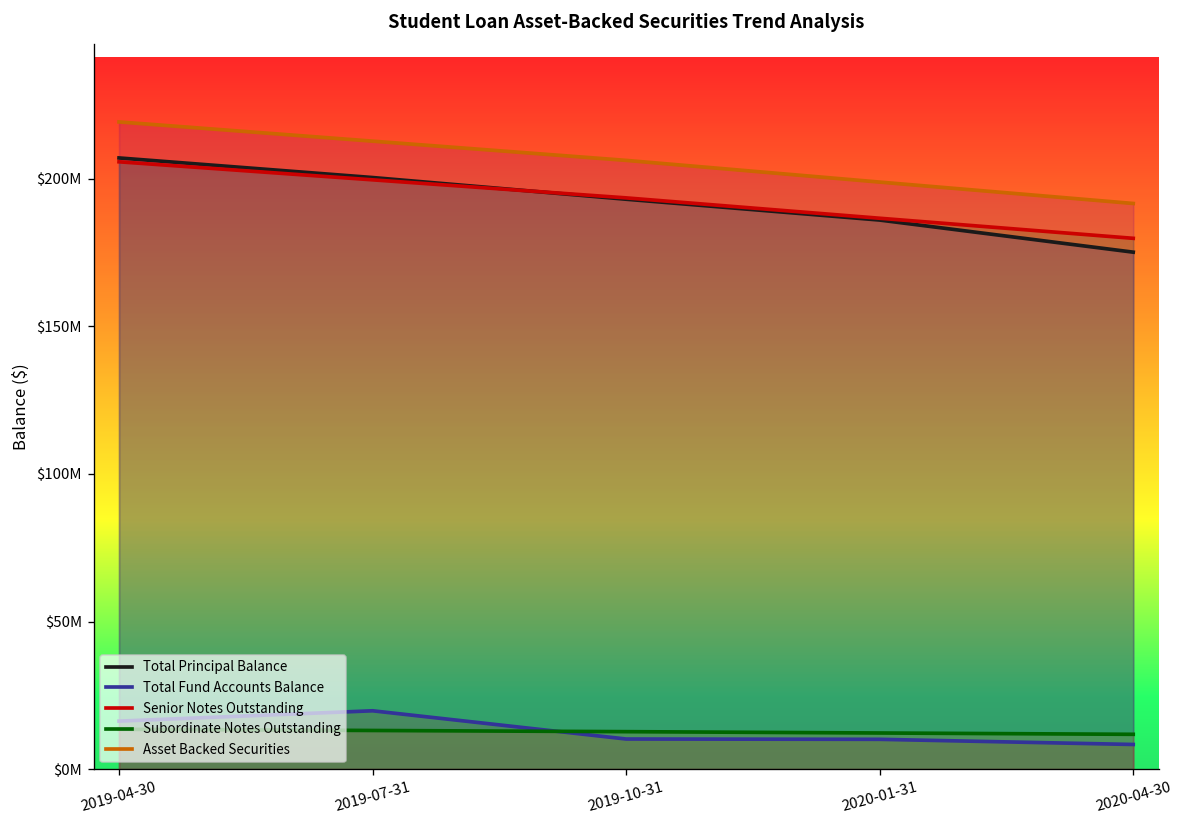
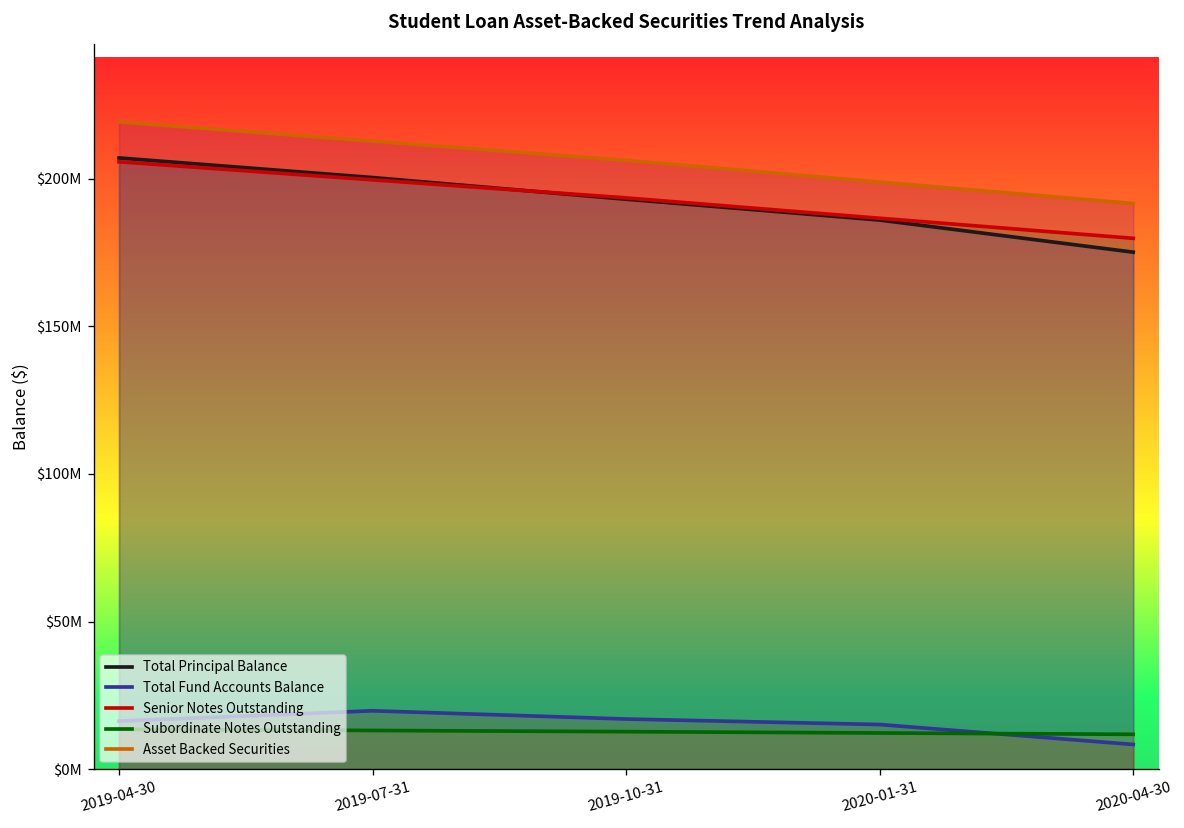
Total Fund Accounts Balance, 2019-10-31: $10000000 -> $17000000
Total Fund Accounts Balance, 2020-01-31: $10000000 -> $15000000
